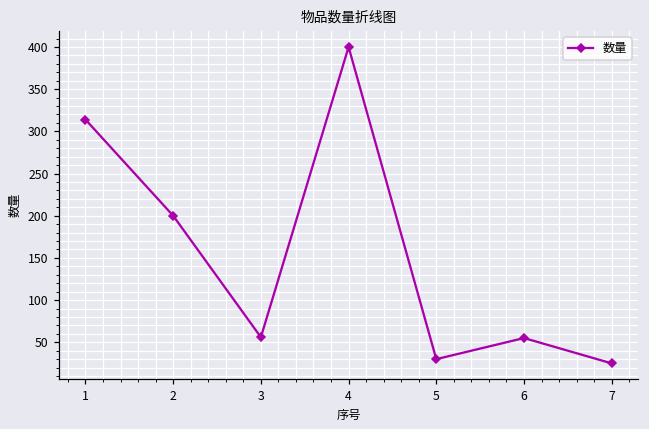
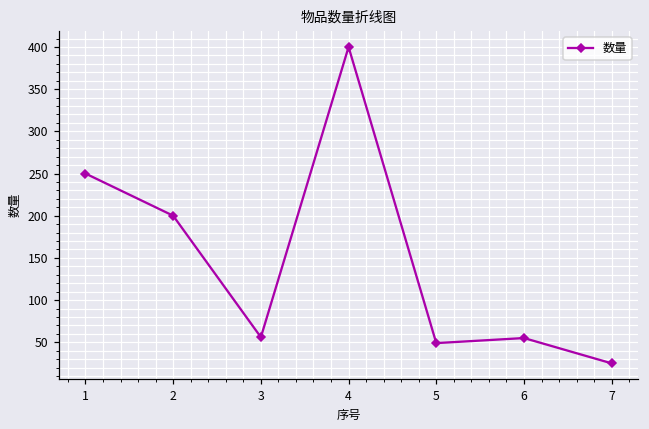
1: 310 -> 250
5: 30 -> 50
